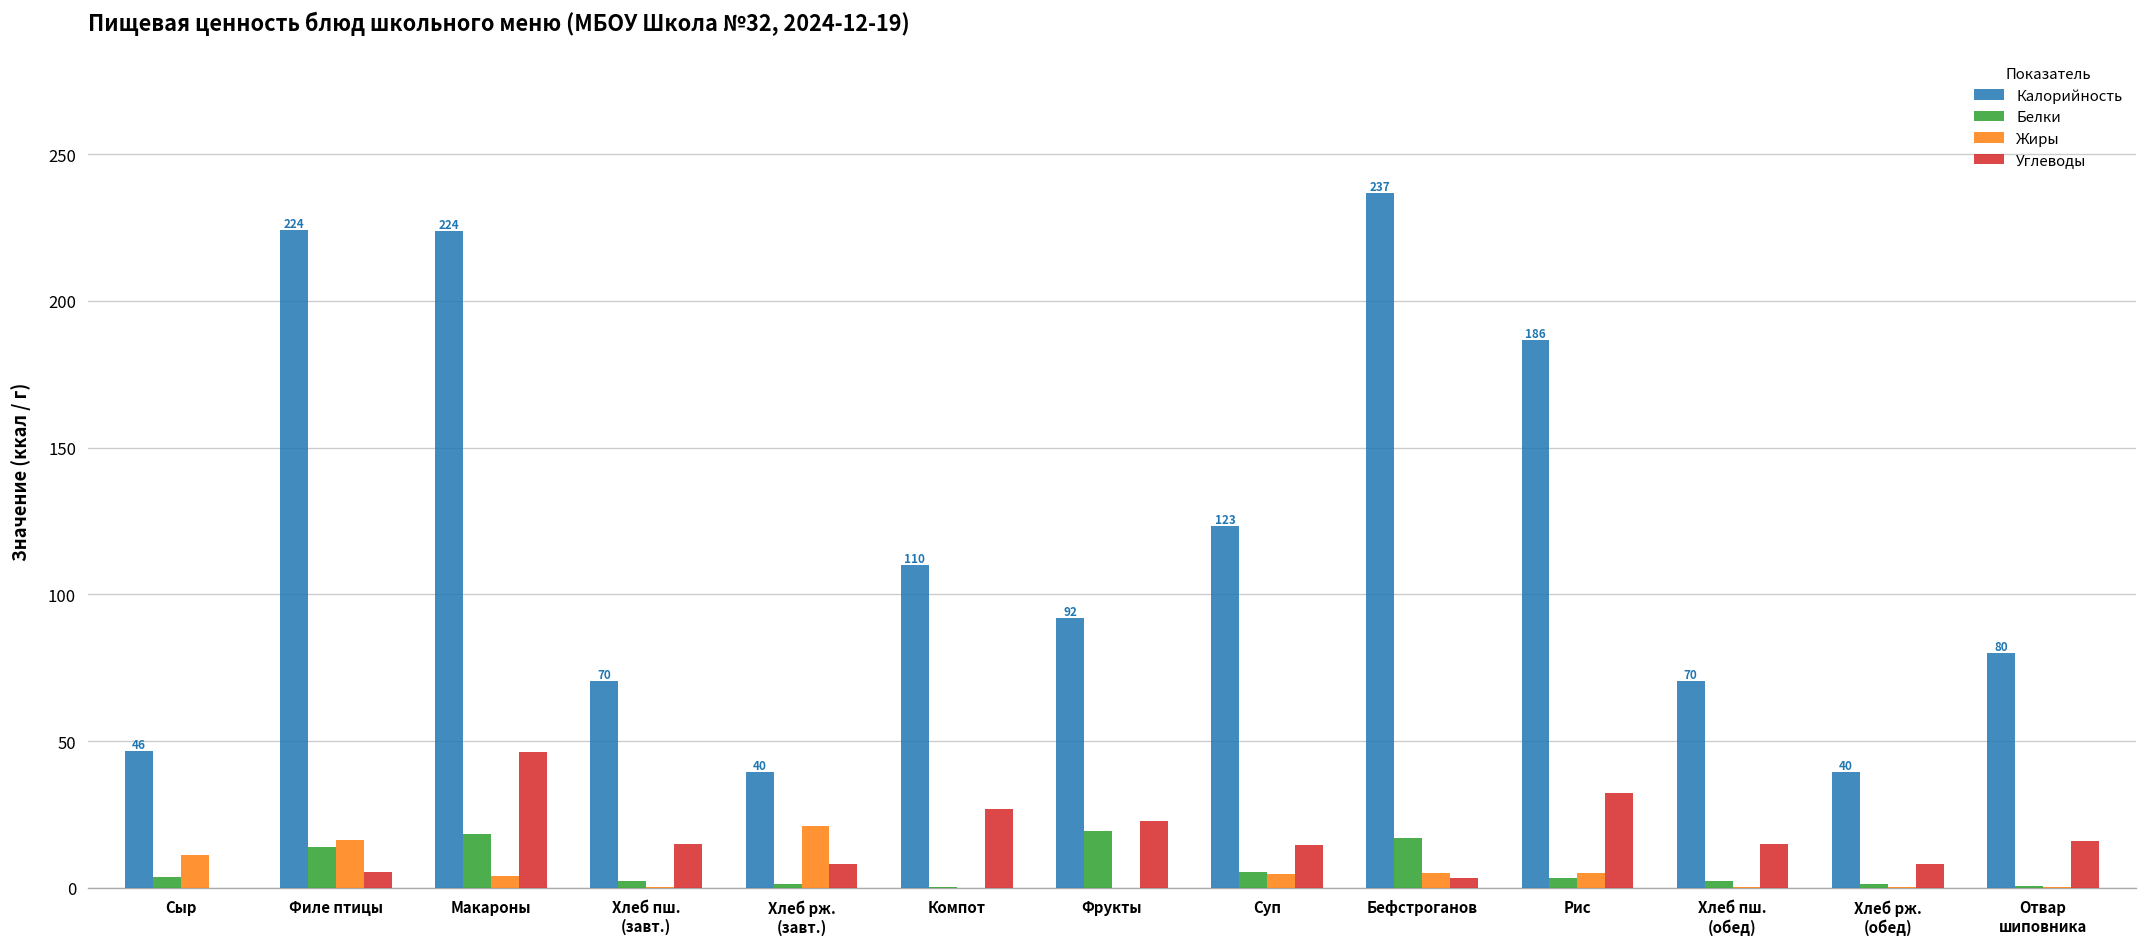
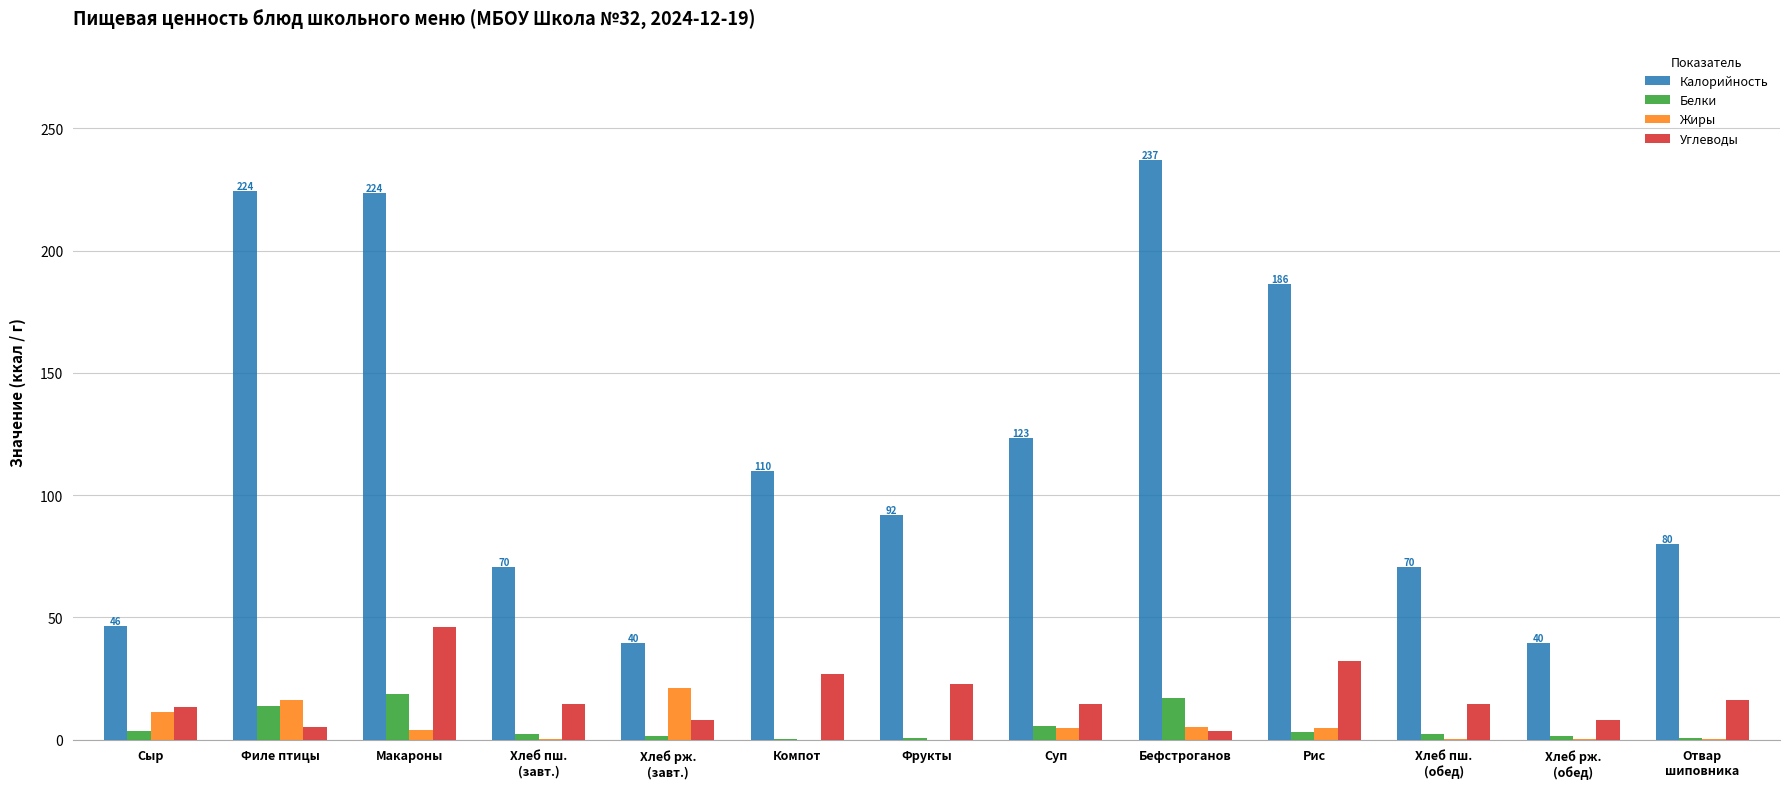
Углеводы, Сыр: 0 -> 13
Белки, Фрукты: 19 -> 1
